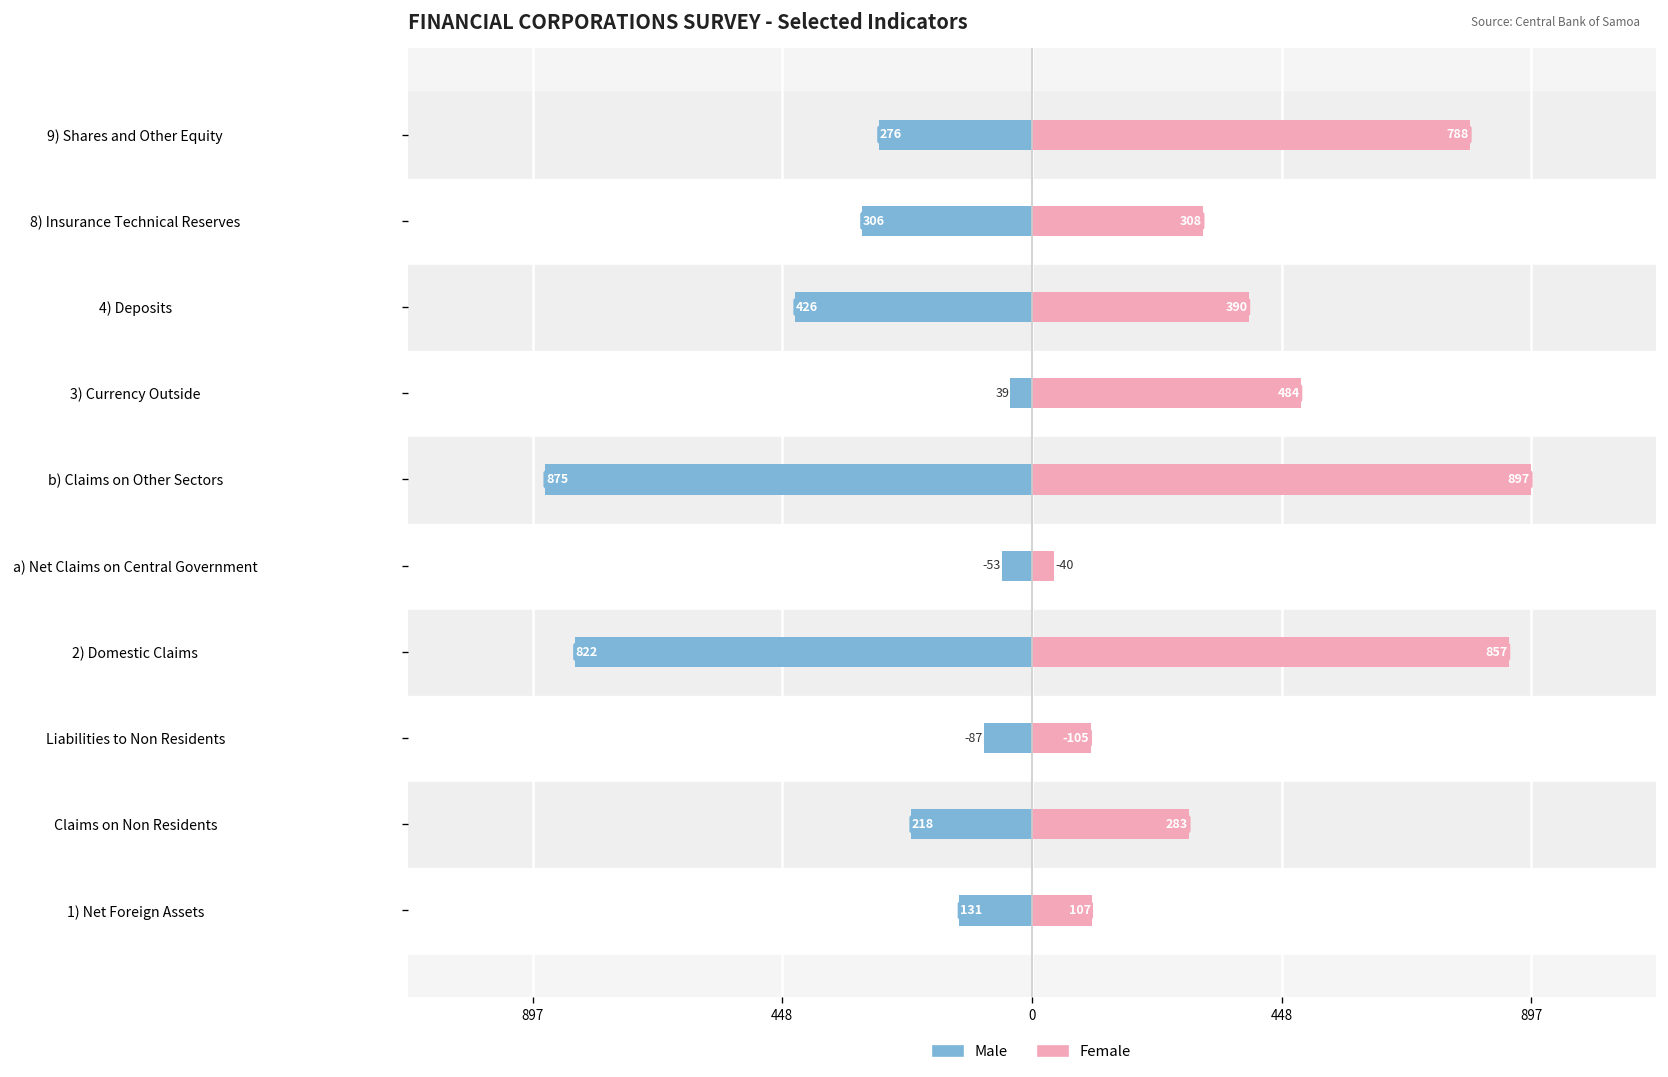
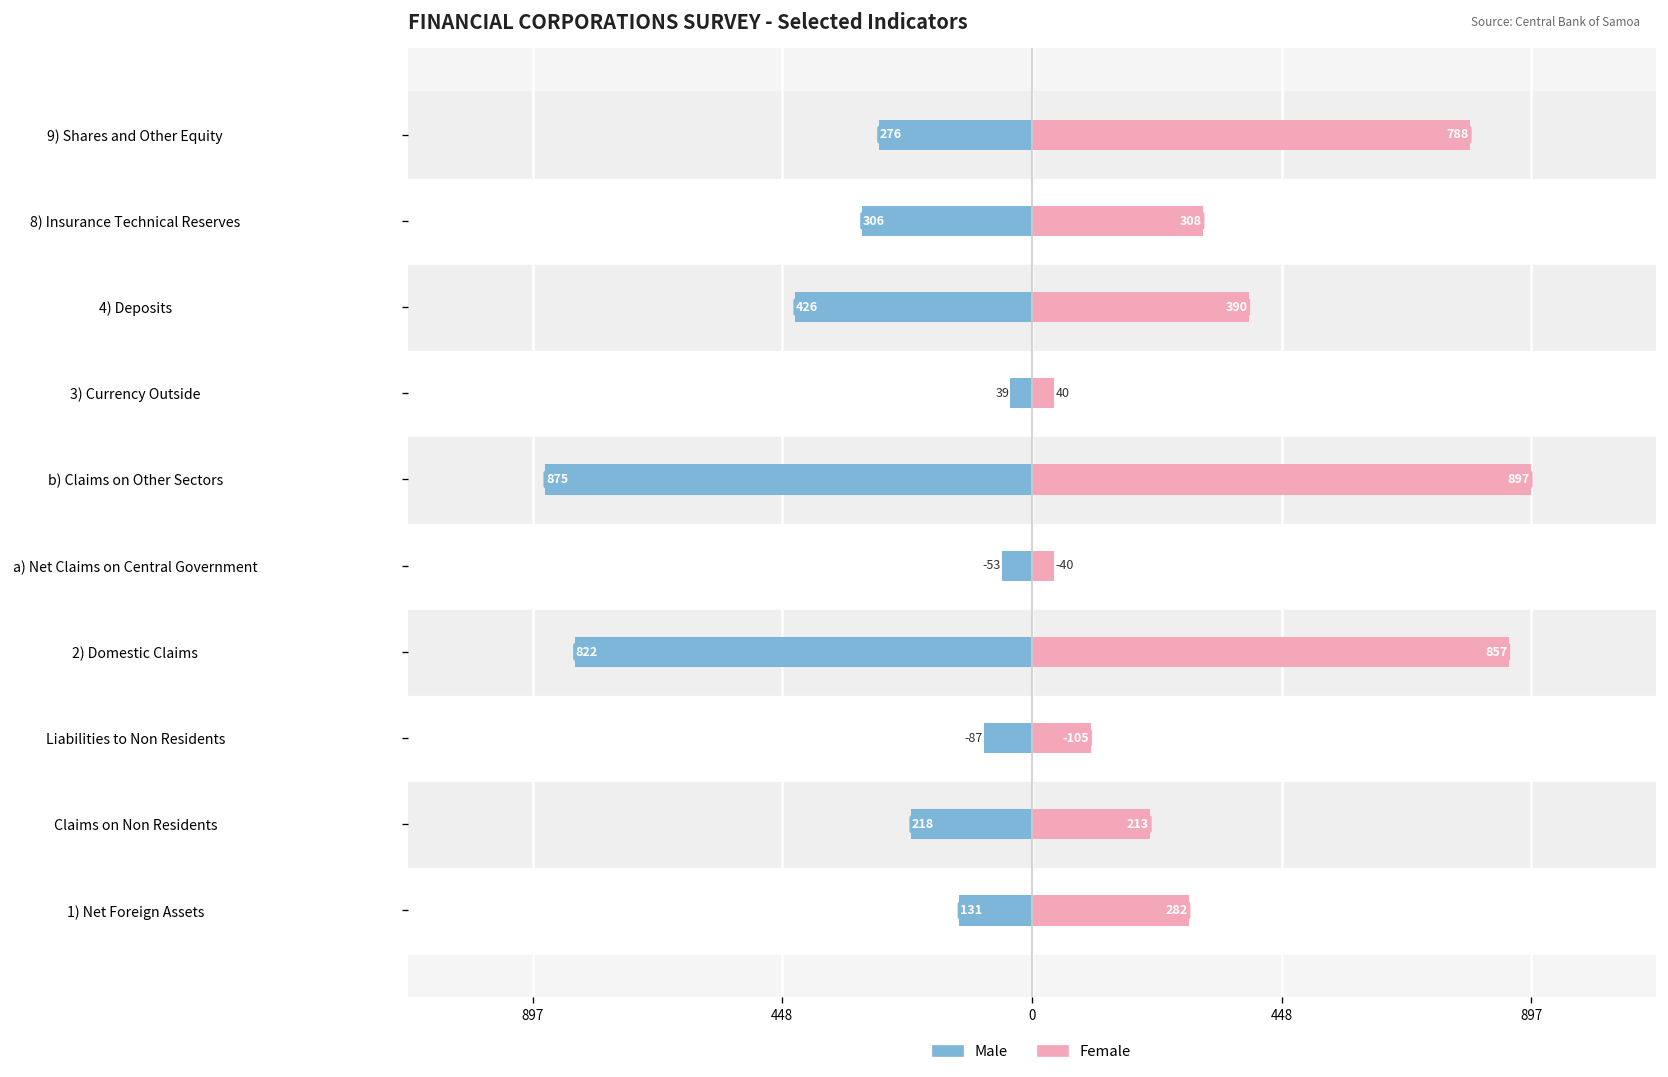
Female, 3) Currency Outside: 484 -> 40
Female, Claims on Non Residents: 283 -> 213
Female, 1) Net Foreign Assets: 107 -> 282
